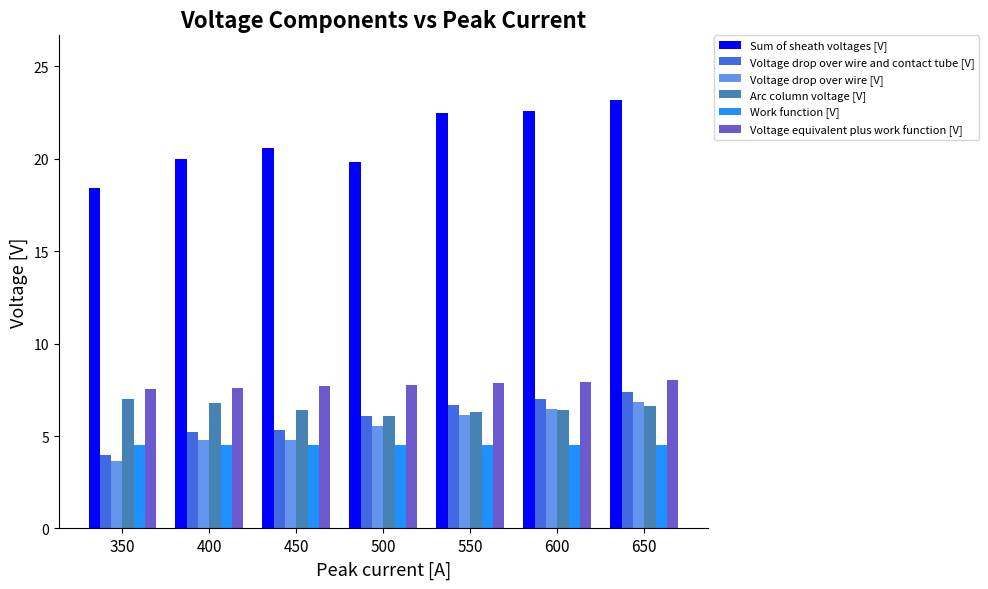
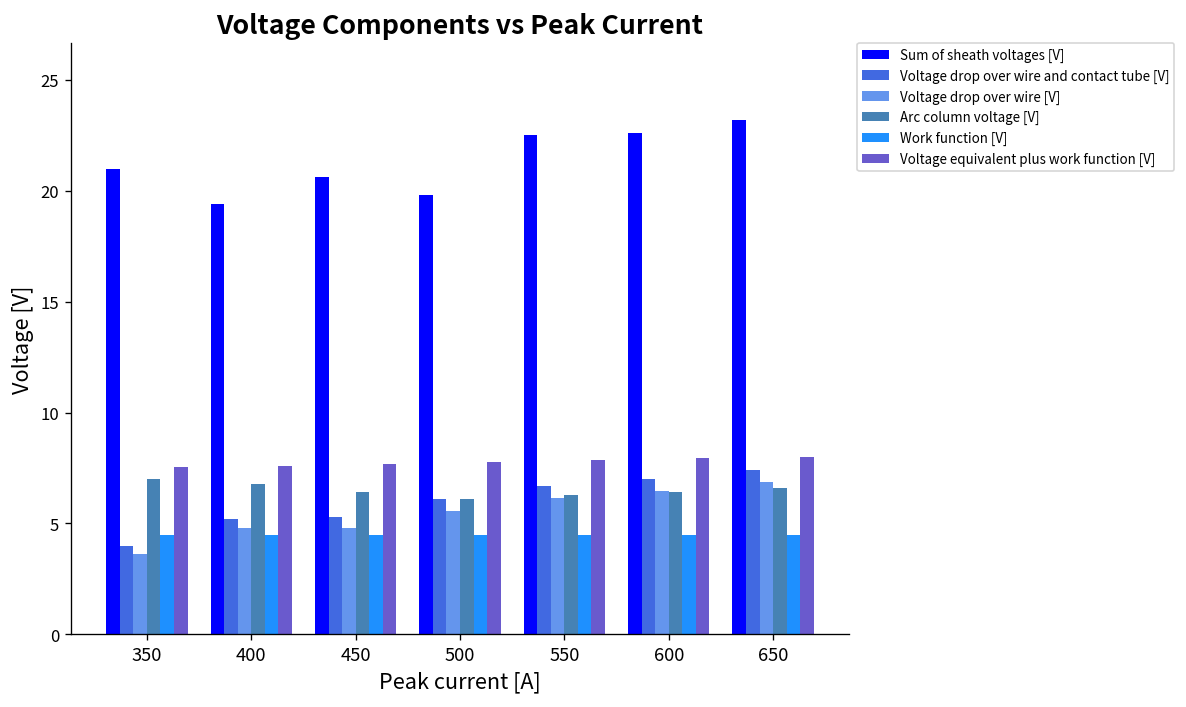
Sum of sheath voltages [V], 350: 18.4 -> 21.0
Sum of sheath voltages [V], 400: 20.0 -> 19.4
